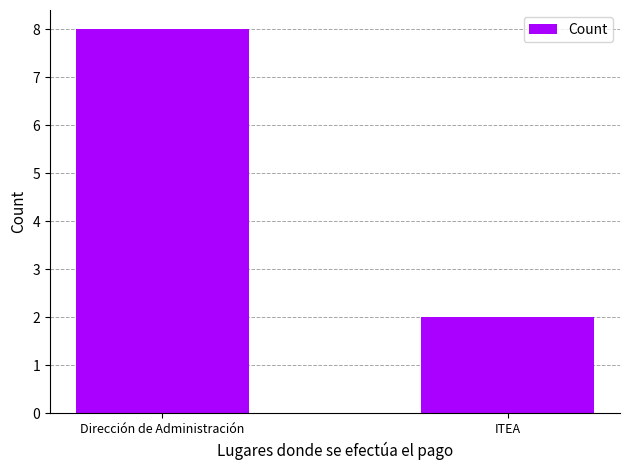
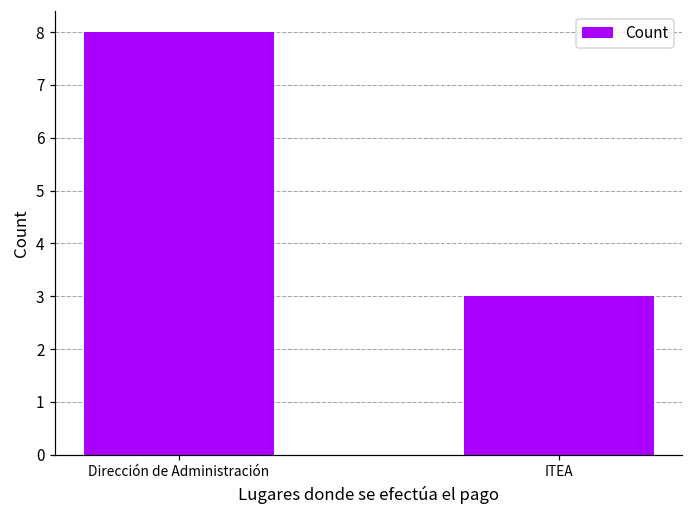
ITEA: 2 -> 3
